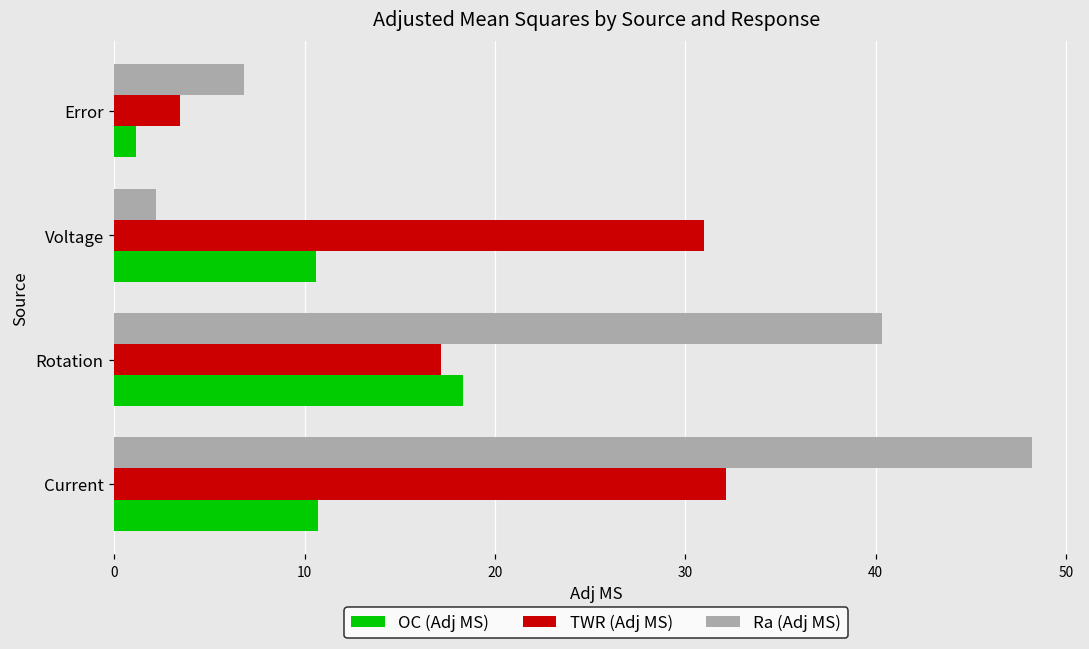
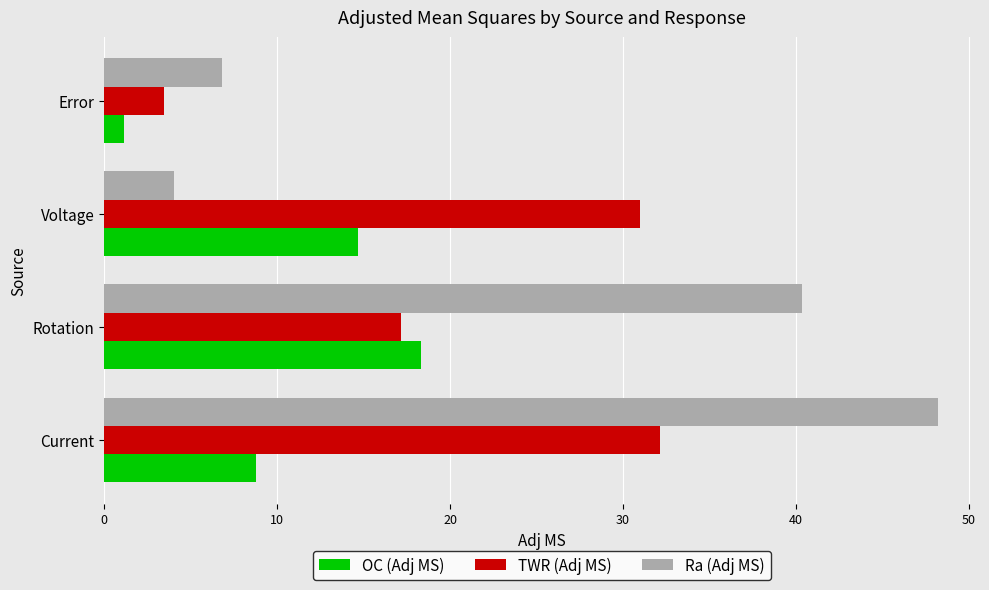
Ra (Adj MS), Voltage: 2.2 -> 4.0
OC (Adj MS), Voltage: 10.6 -> 14.7
OC (Adj MS), Current: 10.7 -> 8.8
